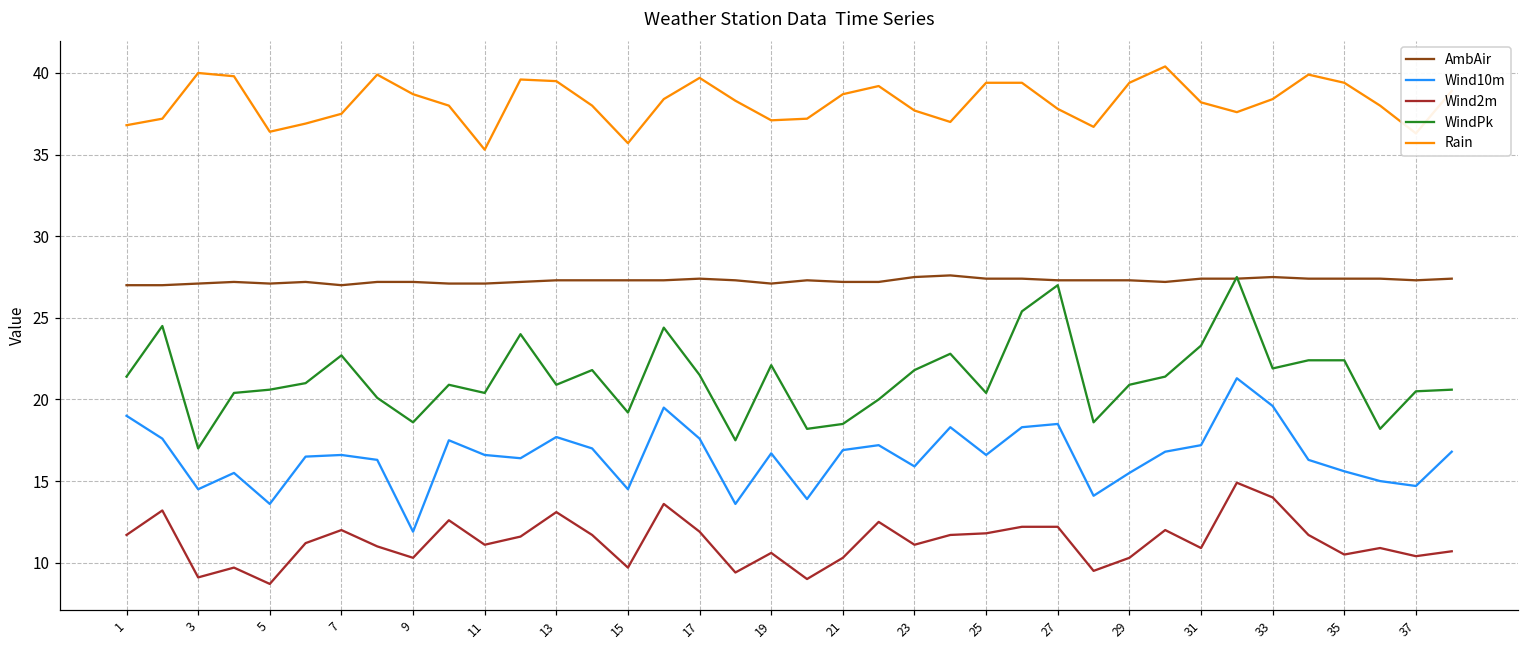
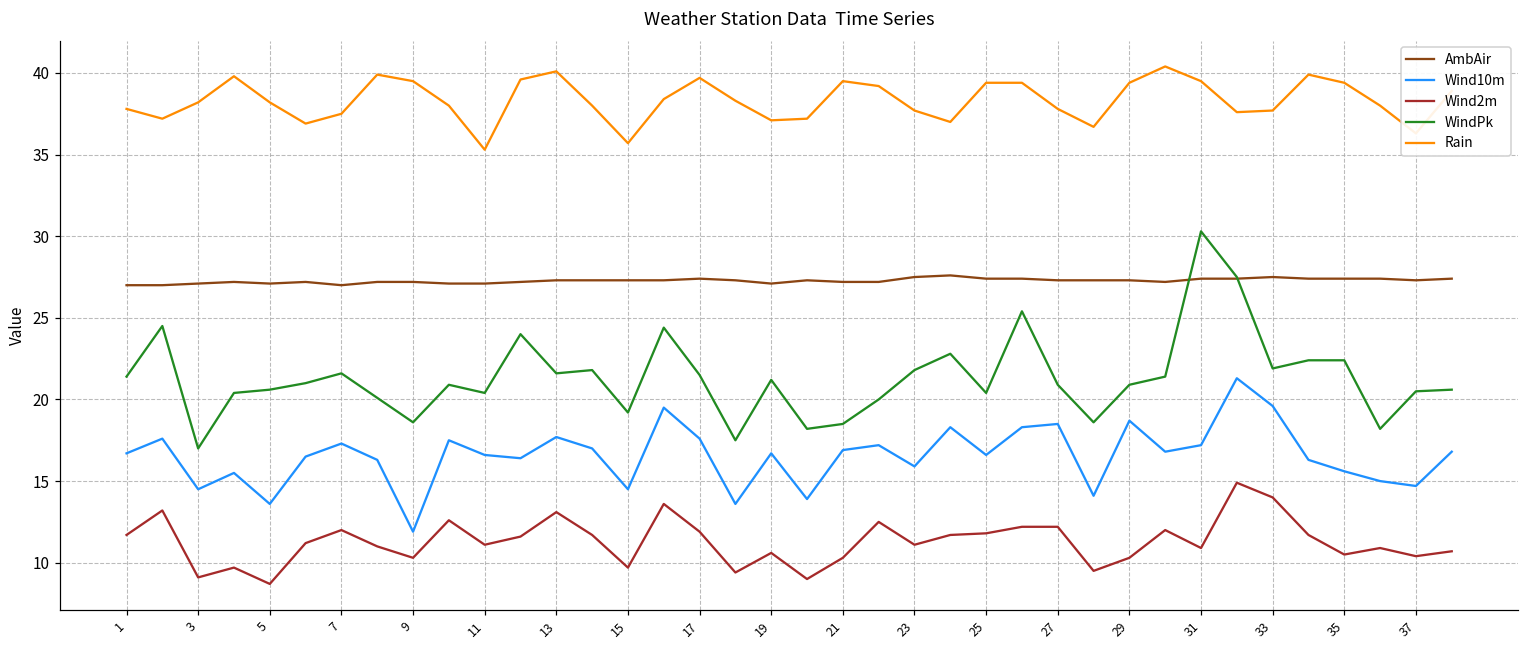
Wind10m, 1: 19.0 -> 16.7
Rain, 1: 36.8 -> 37.8
Rain, 3: 40.0 -> 38.2
Rain, 5: 36.4 -> 38.2
Wind10m, 7: 16.6 -> 17.3
WindPk, 7: 22.7 -> 21.6
Rain, 9: 38.7 -> 39.5
WindPk, 13: 20.9 -> 21.6
Rain, 13: 39.5 -> 40.1
WindPk, 19: 22.1 -> 21.2
Rain, 21: 38.7 -> 39.5
WindPk, 27: 27.0 -> 20.9
Wind10m, 29: 15.5 -> 18.7
WindPk, 31: 23.3 -> 30.3
Rain, 31: 38.2 -> 39.5
Rain, 33: 38.4 -> 37.7
